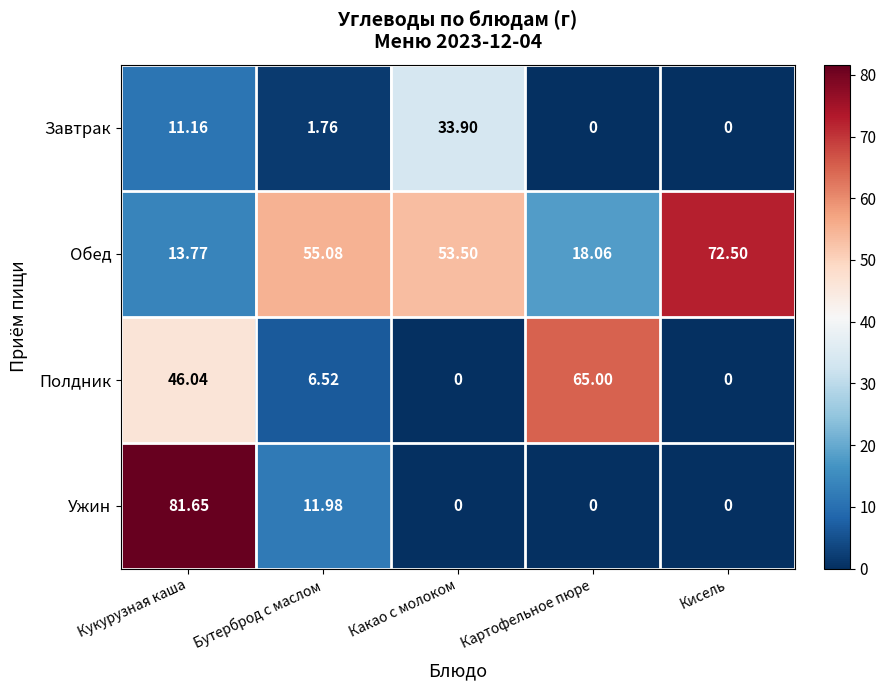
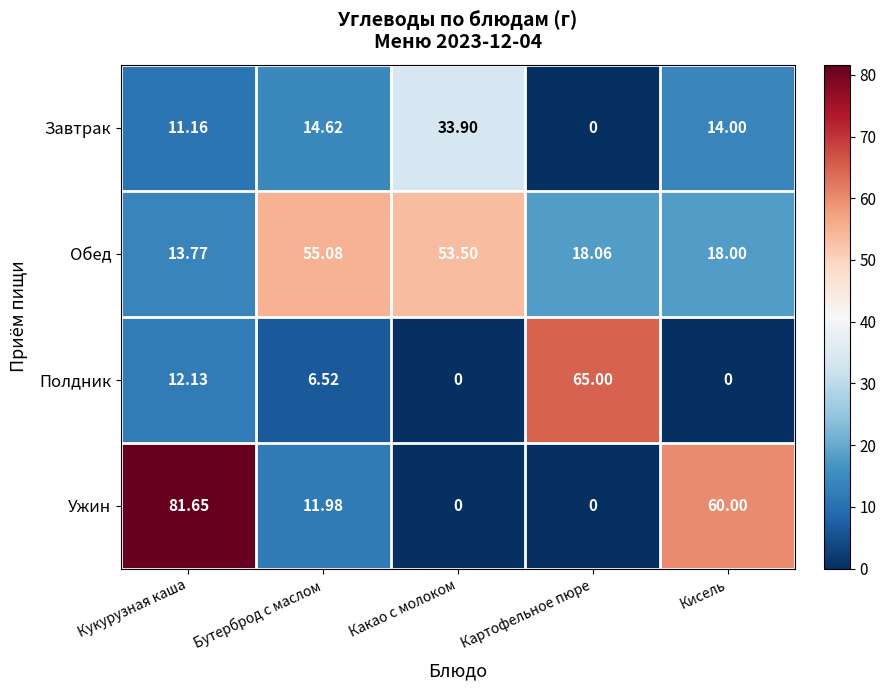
Завтрак, Бутерброд с маслом: 1.76 -> 14.62
Завтрак, Кисель: 0 -> 14.00
Обед, Кисель: 72.50 -> 18.00
Полдник, Кукурузная каша: 46.04 -> 12.13
Ужин, Кисель: 0 -> 60.00
